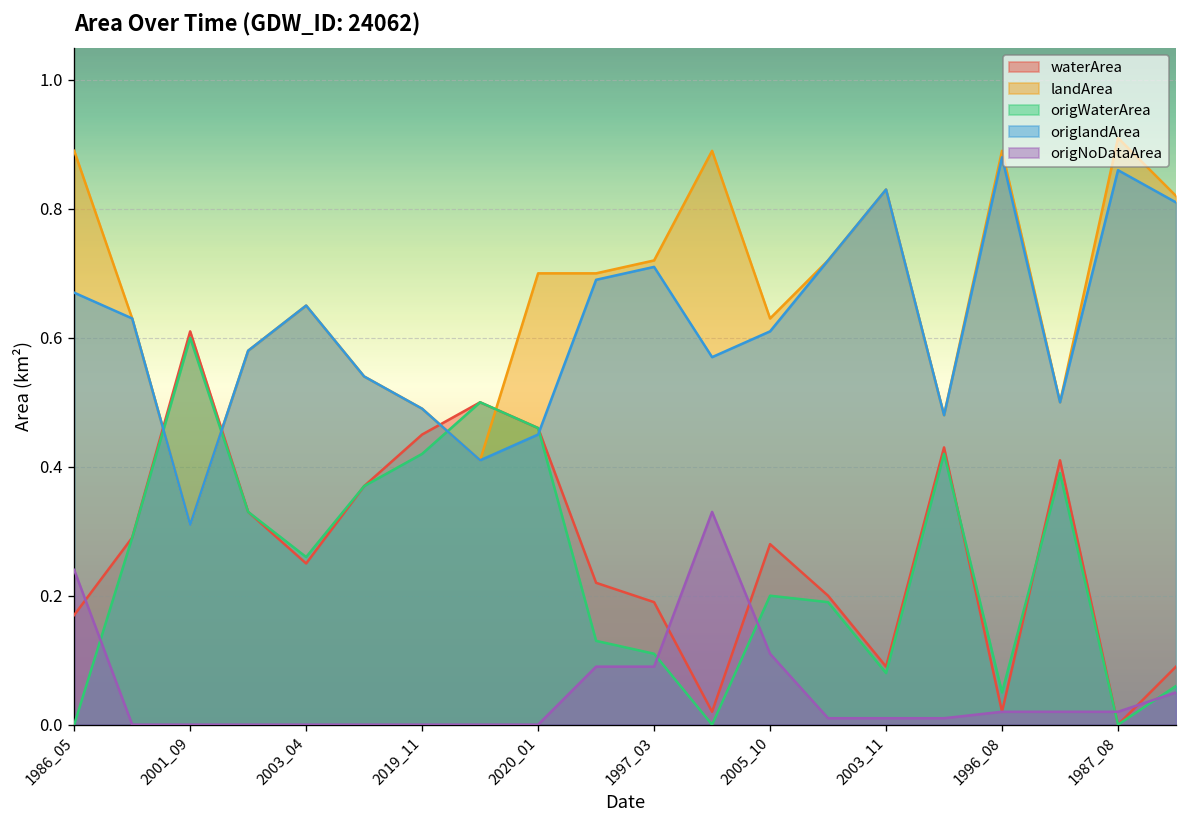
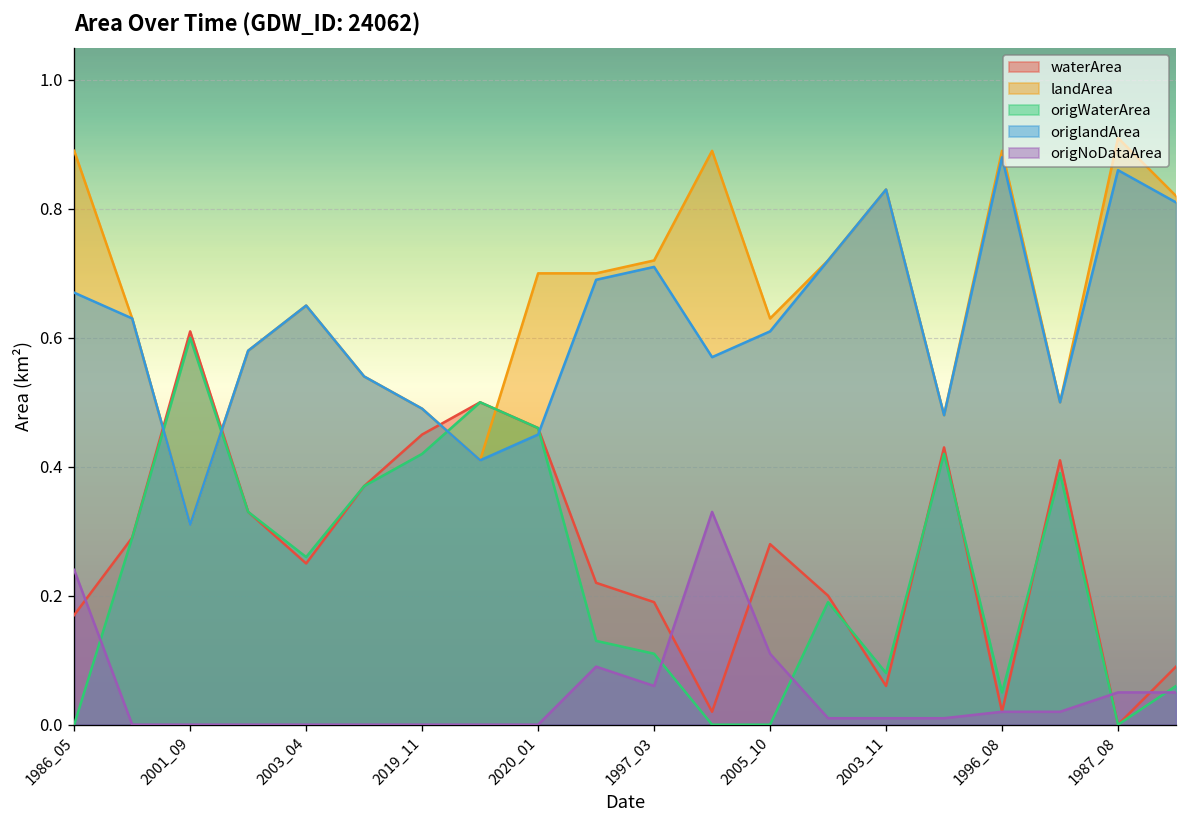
origNoDataArea, 1997_03: 0.09 -> 0.06
origWaterArea, 2005_10: 0.2 -> 0.0
waterArea, 2003_11: 0.09 -> 0.06
origNoDataArea, 1987_08: 0.02 -> 0.05
